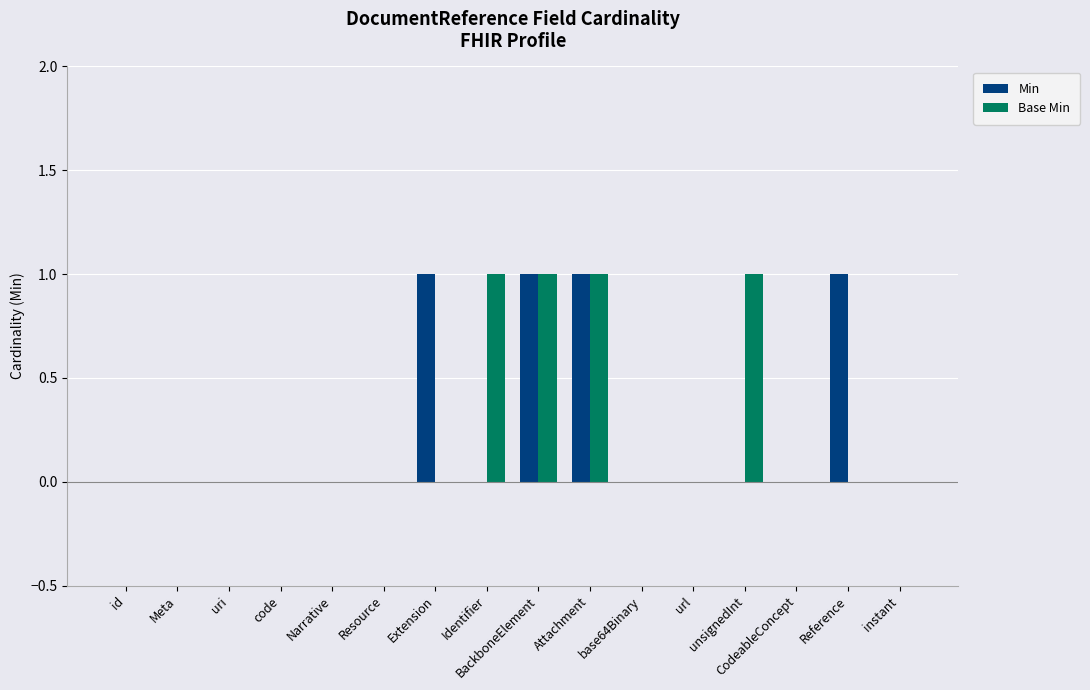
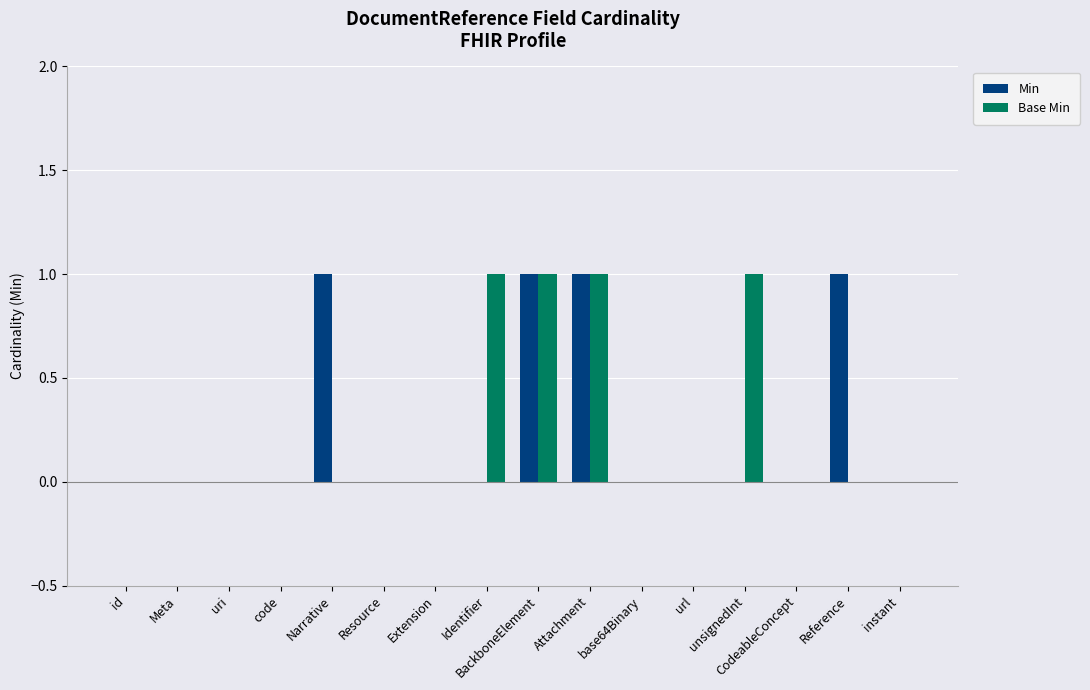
Min, Narrative: 0 -> 1
Min, Extension: 1 -> 0
